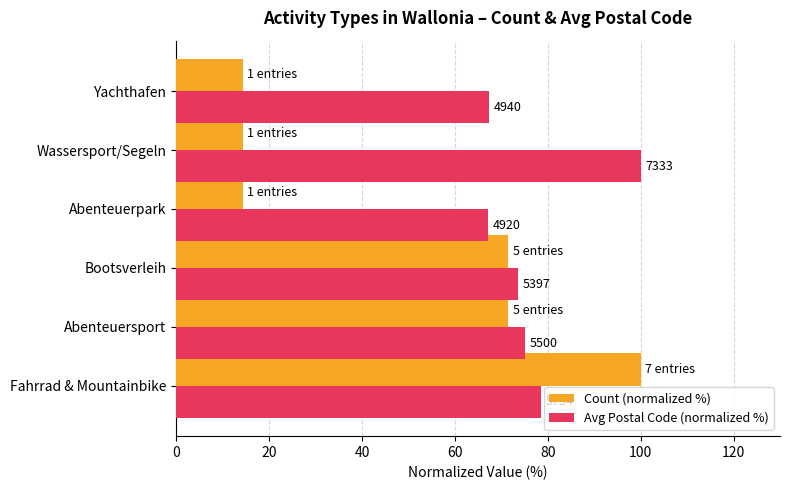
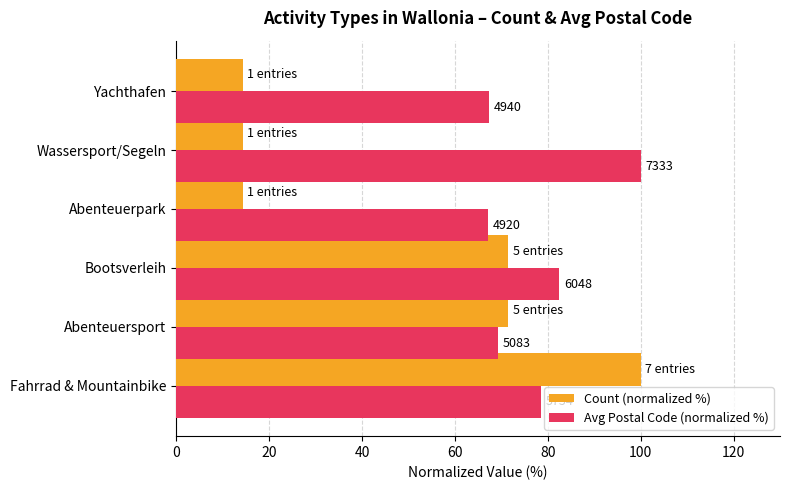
Avg Postal Code (normalized %), Bootsverleih: 5397 -> 6048
Avg Postal Code (normalized %), Abenteuersport: 5500 -> 5083
